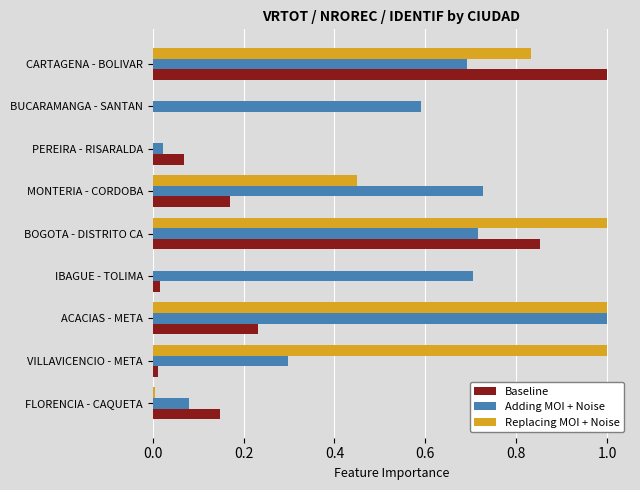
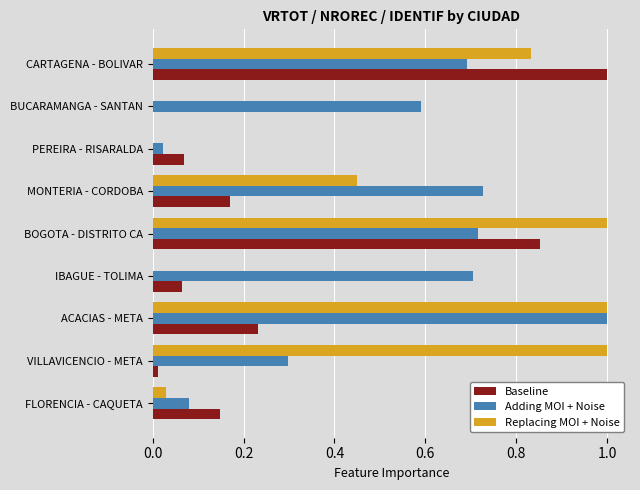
Baseline, IBAGUE - TOLIMA: 0.02 -> 0.06
Replacing MOI + Noise, FLORENCIA - CAQUETA: 0.00 -> 0.03
